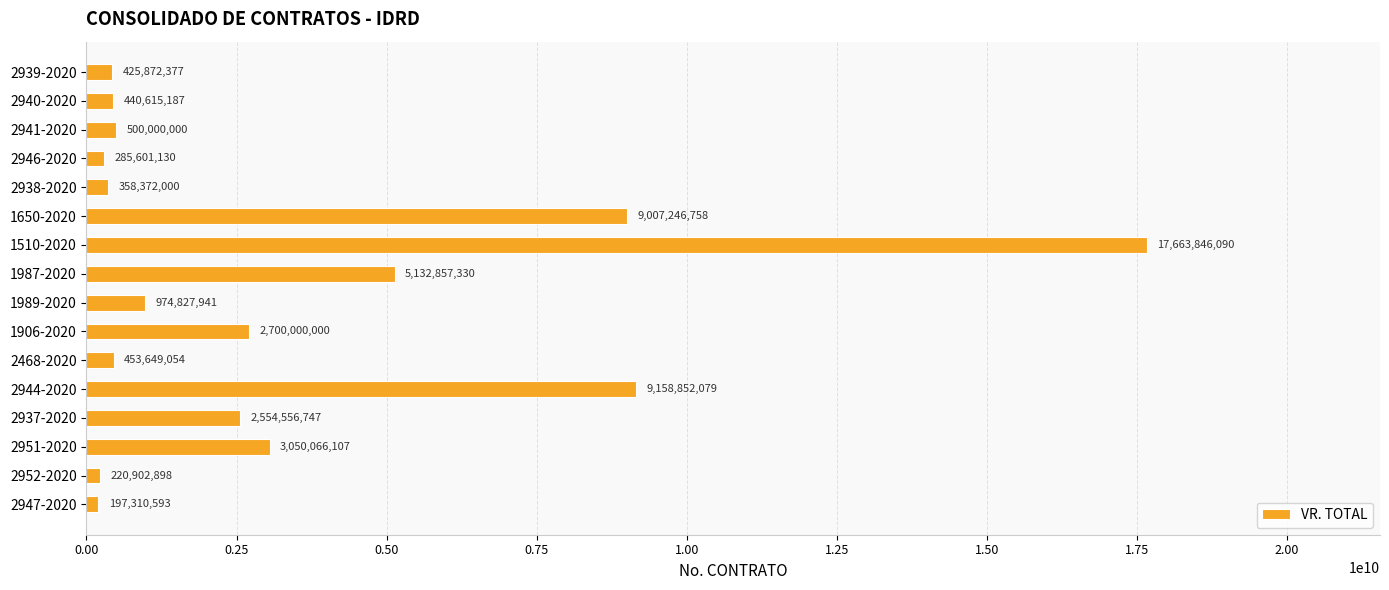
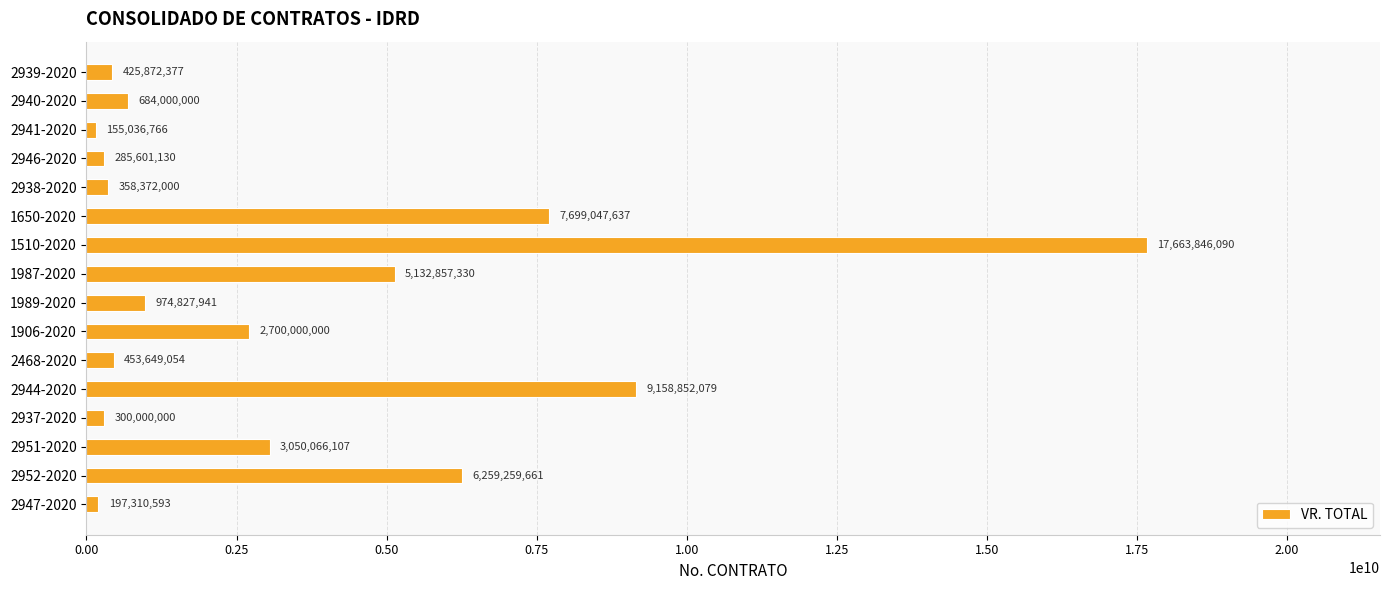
2940-2020: 440,615,187 -> 684,000,000
2941-2020: 500,000,000 -> 155,036,766
1650-2020: 9,007,246,758 -> 7,699,047,637
2937-2020: 2,554,556,747 -> 300,000,000
2952-2020: 220,902,898 -> 6,259,259,661
